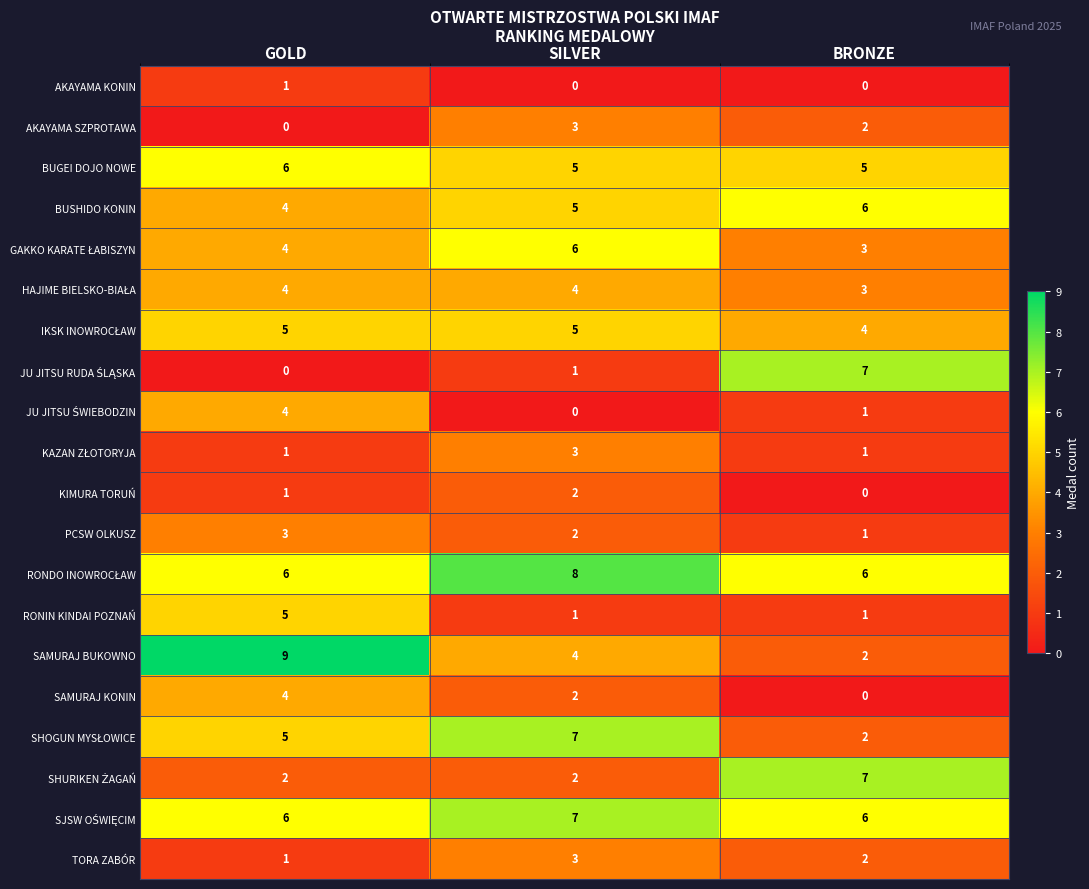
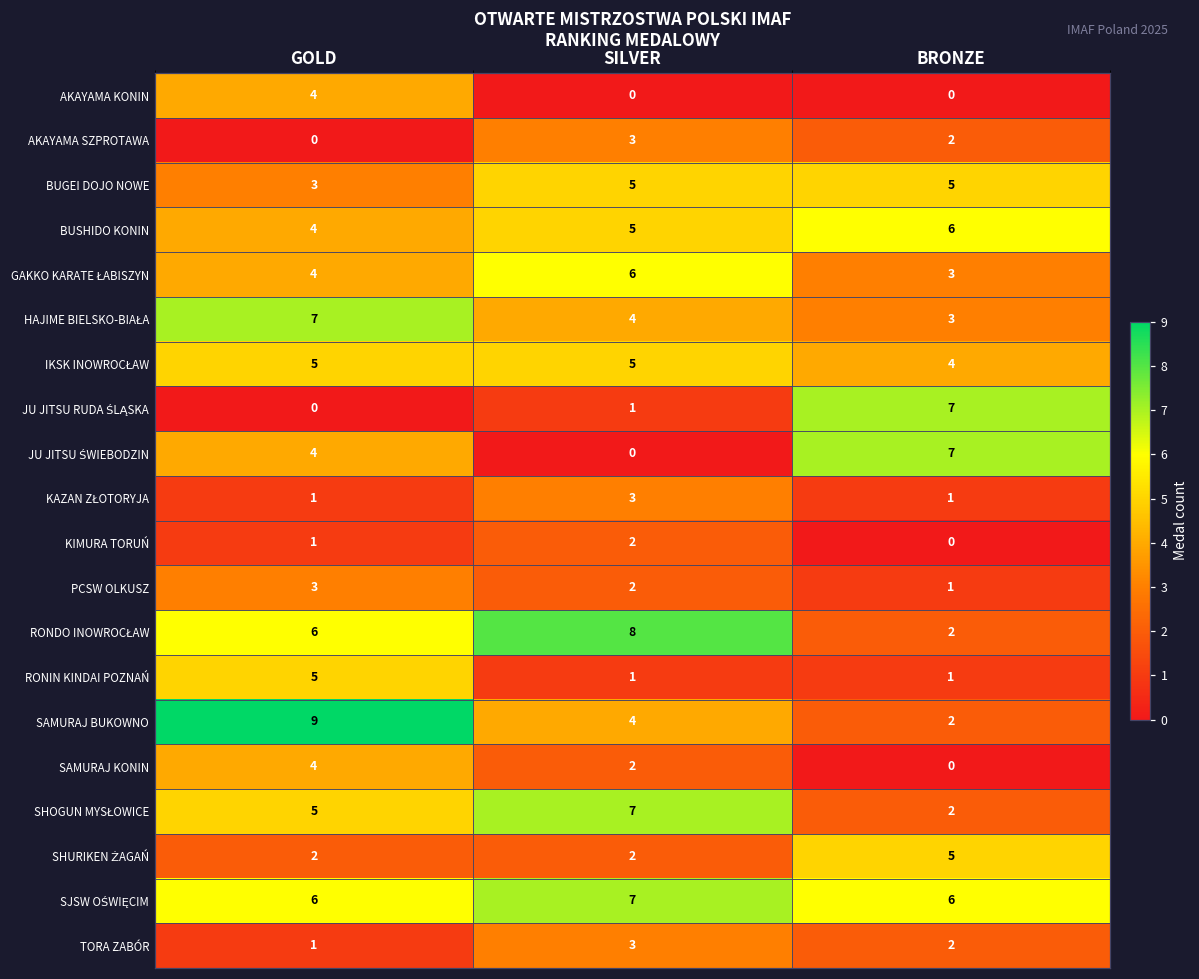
AKAYAMA KONIN, GOLD: 1 -> 4
BUGEI DOJO NOWE, GOLD: 6 -> 3
HAJIME BIELSKO-BIAŁA, GOLD: 4 -> 7
JU JITSU ŚWIEBODZIN, BRONZE: 1 -> 7
RONDO INOWROCŁAW, BRONZE: 6 -> 2
SHURIKEN ŻAGAŃ, BRONZE: 7 -> 5
